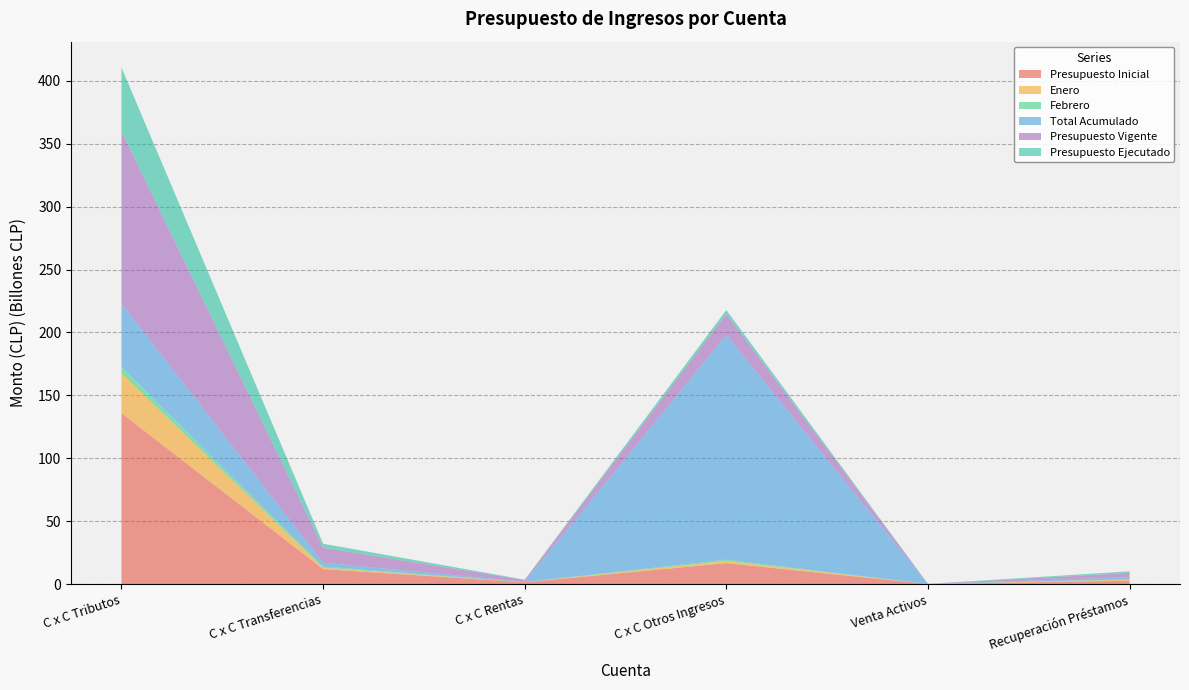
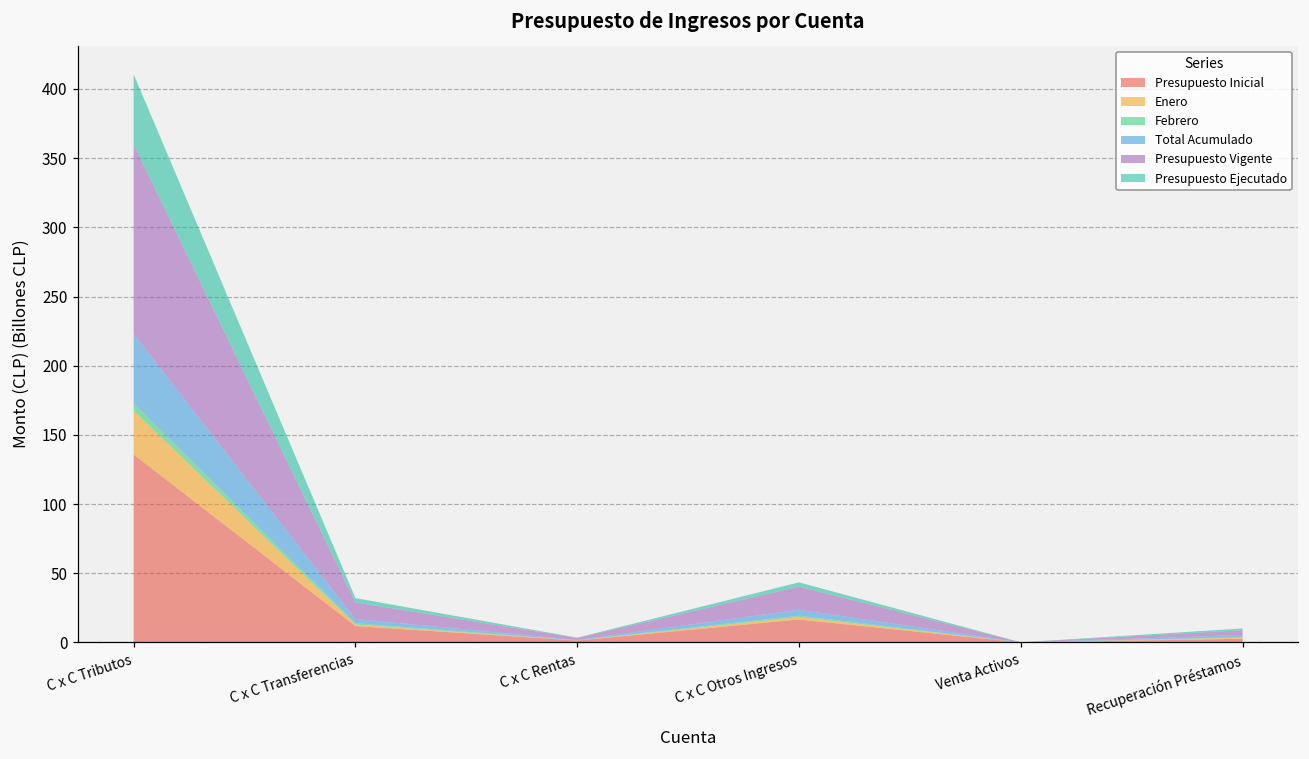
Total Acumulado, C x C Otros Ingresos: 179 -> 4
